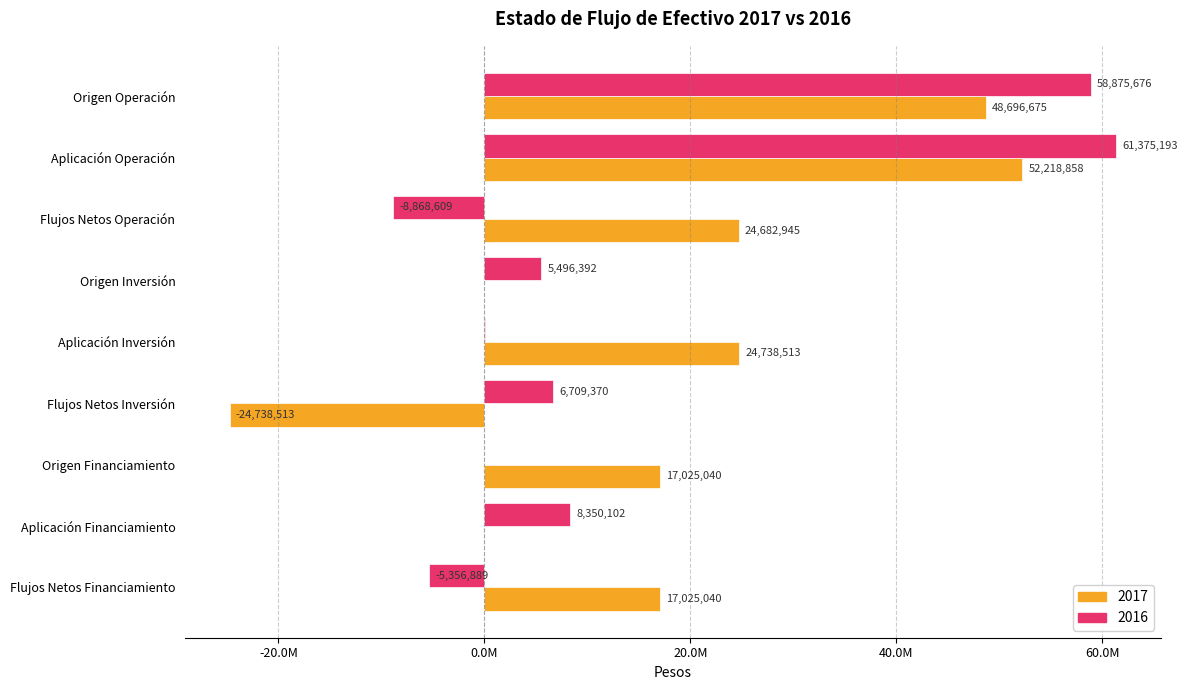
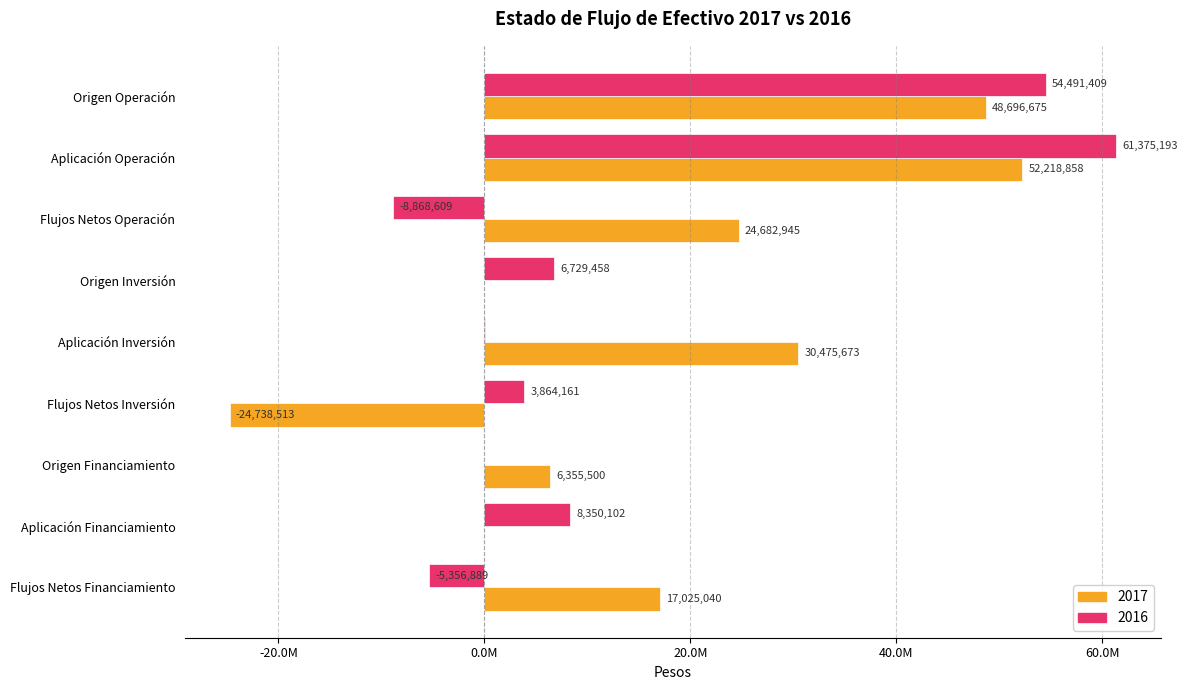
2016, Origen Operación: 58,875,676 -> 54,491,409
2016, Origen Inversión: 5,496,392 -> 6,729,458
2017, Aplicación Inversión: 24,738,513 -> 30,475,673
2016, Flujos Netos Inversión: 6,709,370 -> 3,864,161
2017, Origen Financiamiento: 17,025,040 -> 6,355,500
